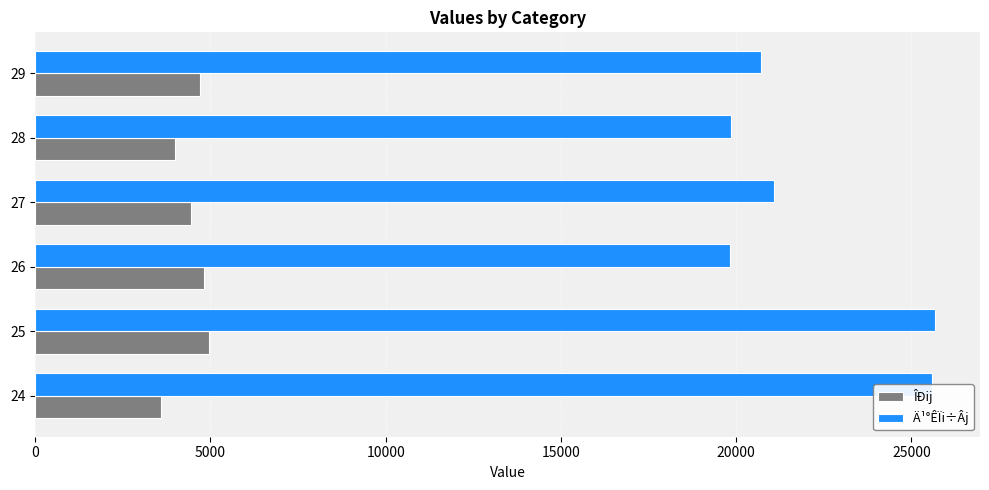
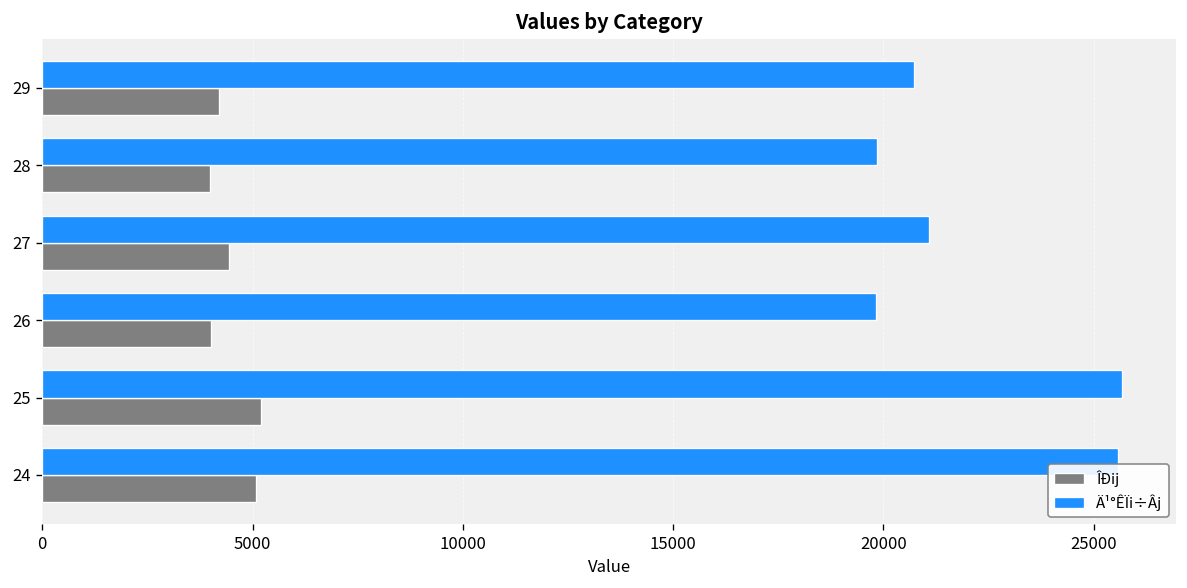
ÎÐij, 29: 4700 -> 4200
ÎÐij, 26: 4800 -> 4000
ÎÐij, 25: 5000 -> 5200
ÎÐij, 24: 3600 -> 5100
